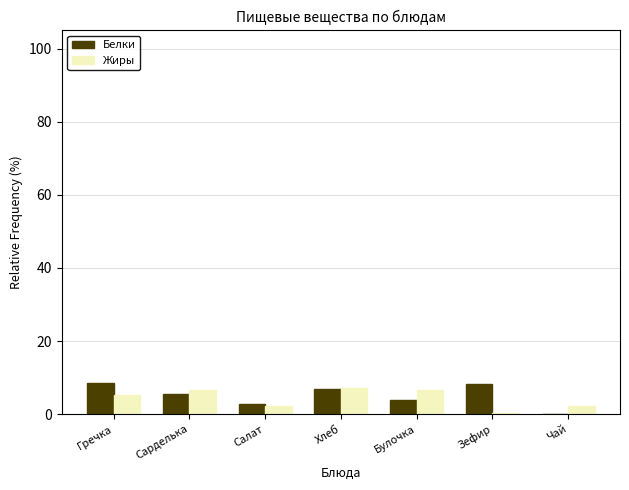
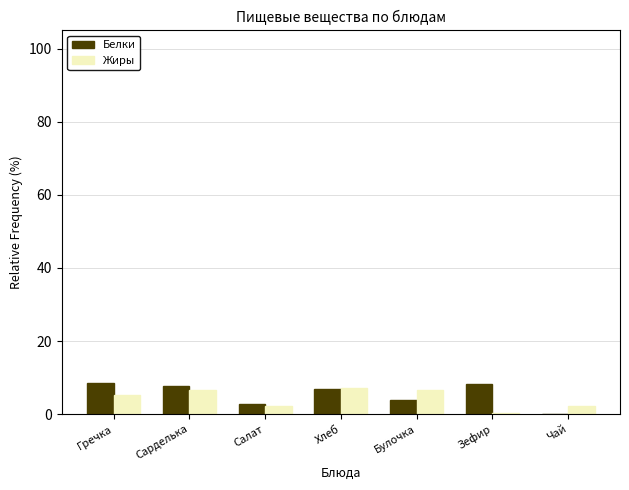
Белки, Сарделька: 6 -> 8
